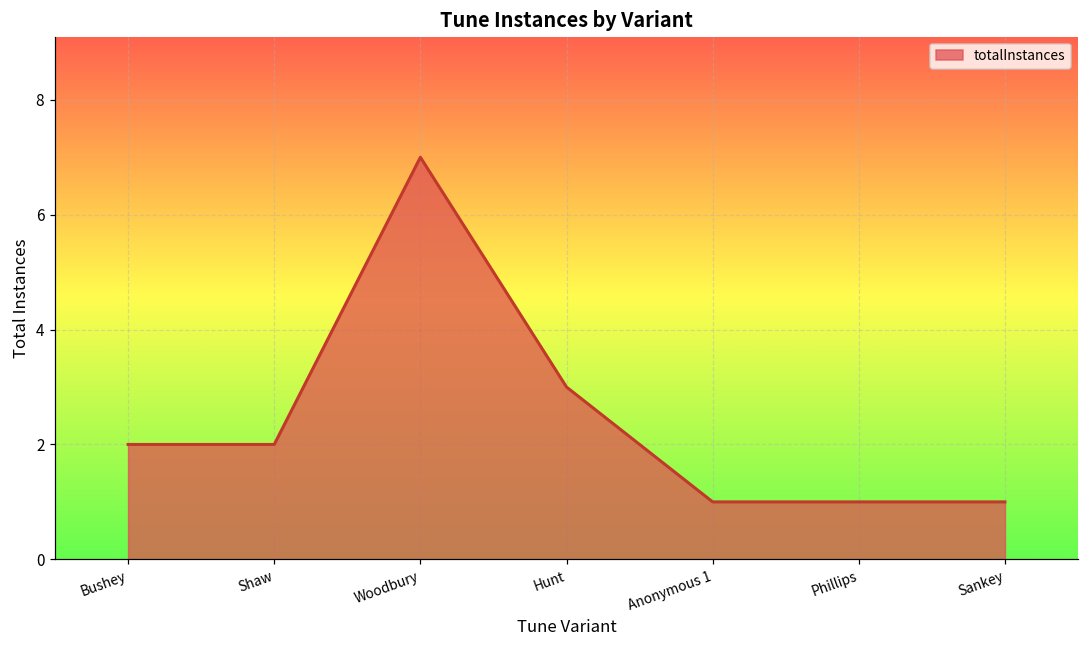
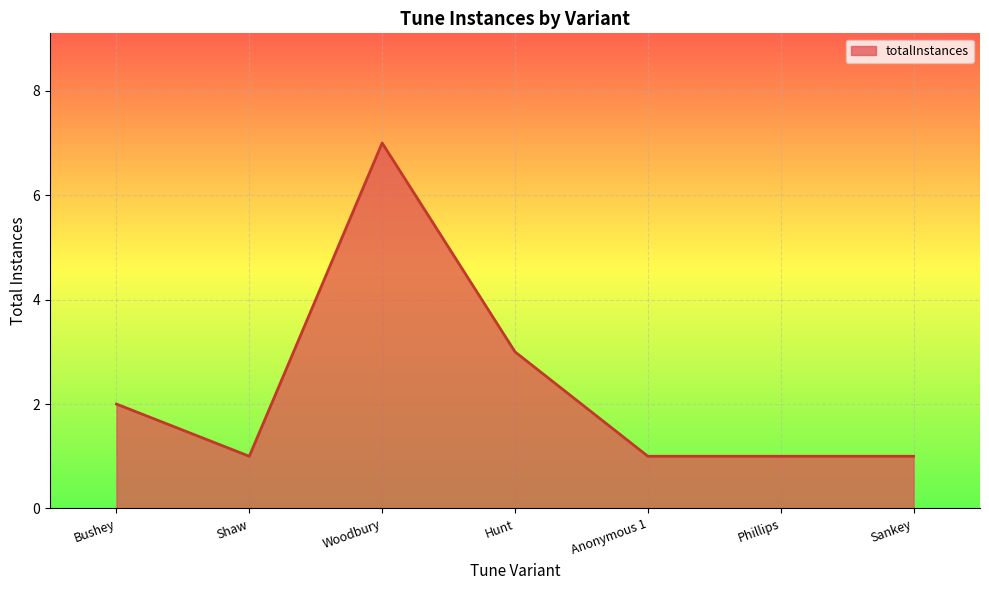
Shaw: 2 -> 1
